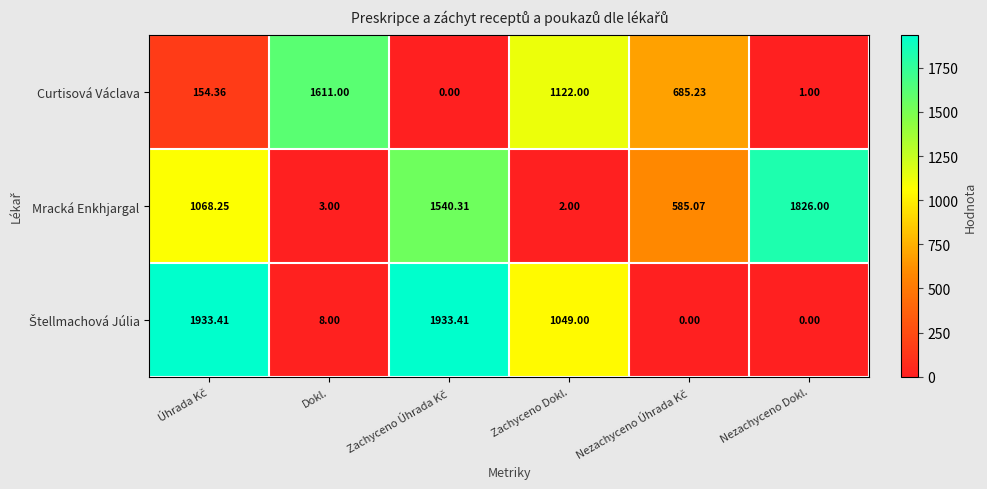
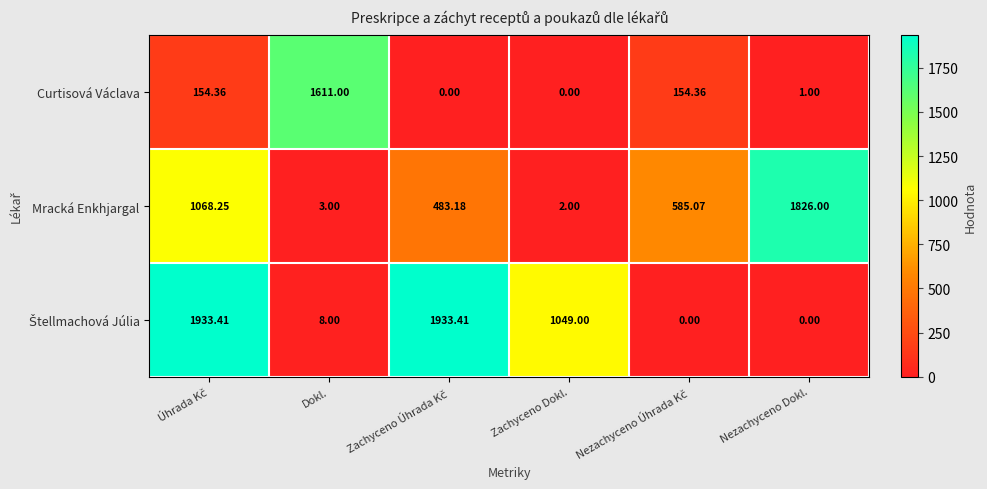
Curtisová Václava, Zachyceno Dokl.: 1122.00 -> 0.00
Curtisová Václava, Nezachyceno Úhrada Kč: 685.23 -> 154.36
Mracká Enkhjargal, Zachyceno Úhrada Kč: 1540.31 -> 483.18
